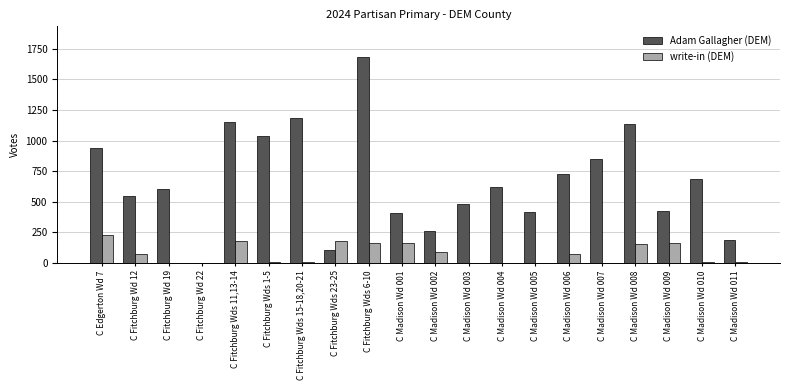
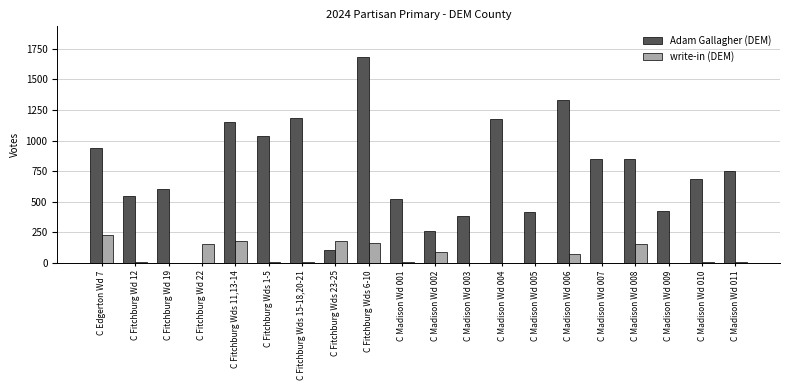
write-in (DEM), C Fitchburg Wd 12: 70 -> 0
write-in (DEM), C Fitchburg Wd 22: 0 -> 150
Adam Gallagher (DEM), C Madison Wd 001: 400 -> 520
write-in (DEM), C Madison Wd 001: 160 -> 0
Adam Gallagher (DEM), C Madison Wd 003: 480 -> 380
Adam Gallagher (DEM), C Madison Wd 004: 620 -> 1180
Adam Gallagher (DEM), C Madison Wd 006: 730 -> 1330
Adam Gallagher (DEM), C Madison Wd 008: 1140 -> 850
write-in (DEM), C Madison Wd 009: 160 -> 0
Adam Gallagher (DEM), C Madison Wd 011: 190 -> 750
